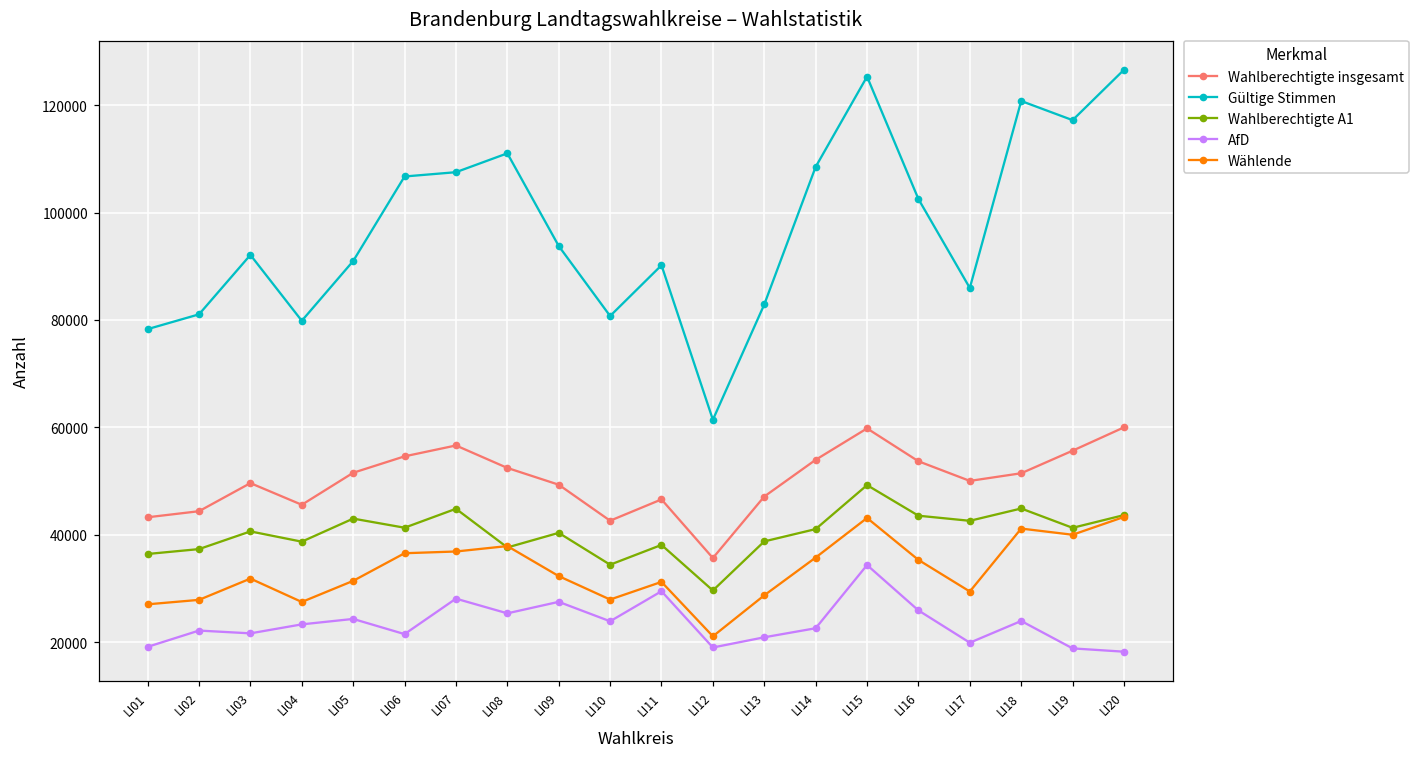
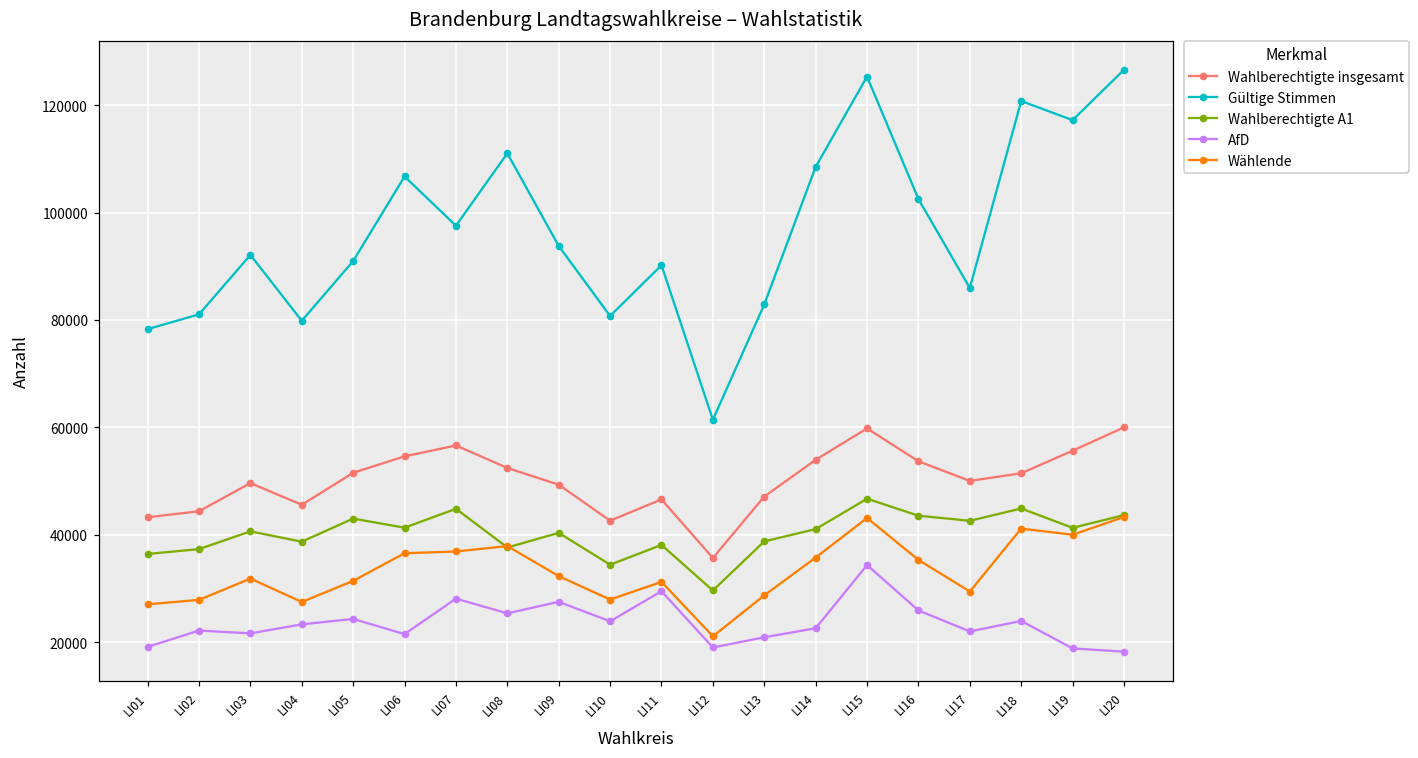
Gültige Stimmen, LI07: 108000 -> 98000
Wahlberechtigte A1, LI15: 49000 -> 47000
AfD, LI17: 20000 -> 22000
